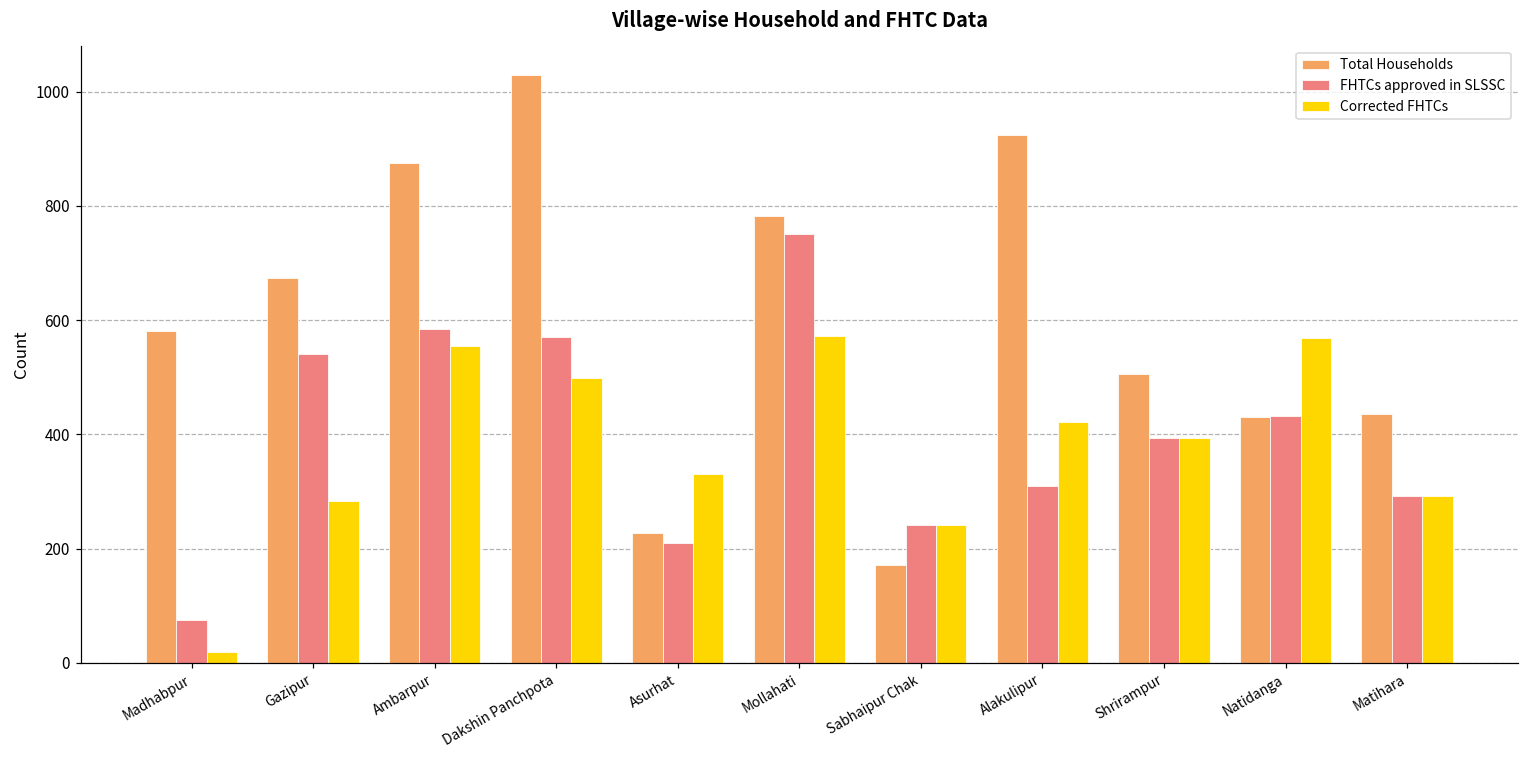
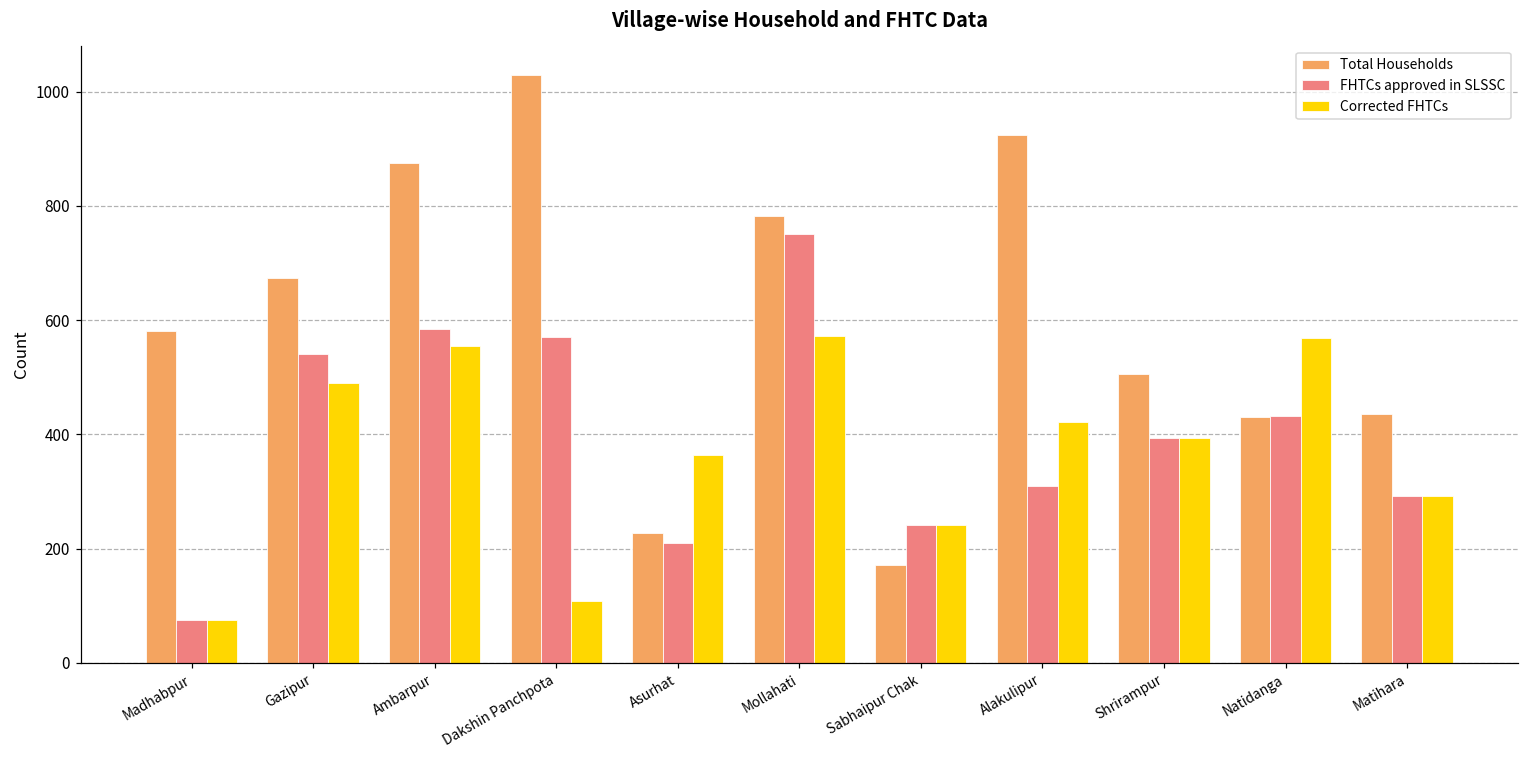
Corrected FHTCs, Madhabpur: 20 -> 80
Corrected FHTCs, Gazipur: 280 -> 490
Corrected FHTCs, Dakshin Panchpota: 500 -> 110
Corrected FHTCs, Asurhat: 330 -> 360
